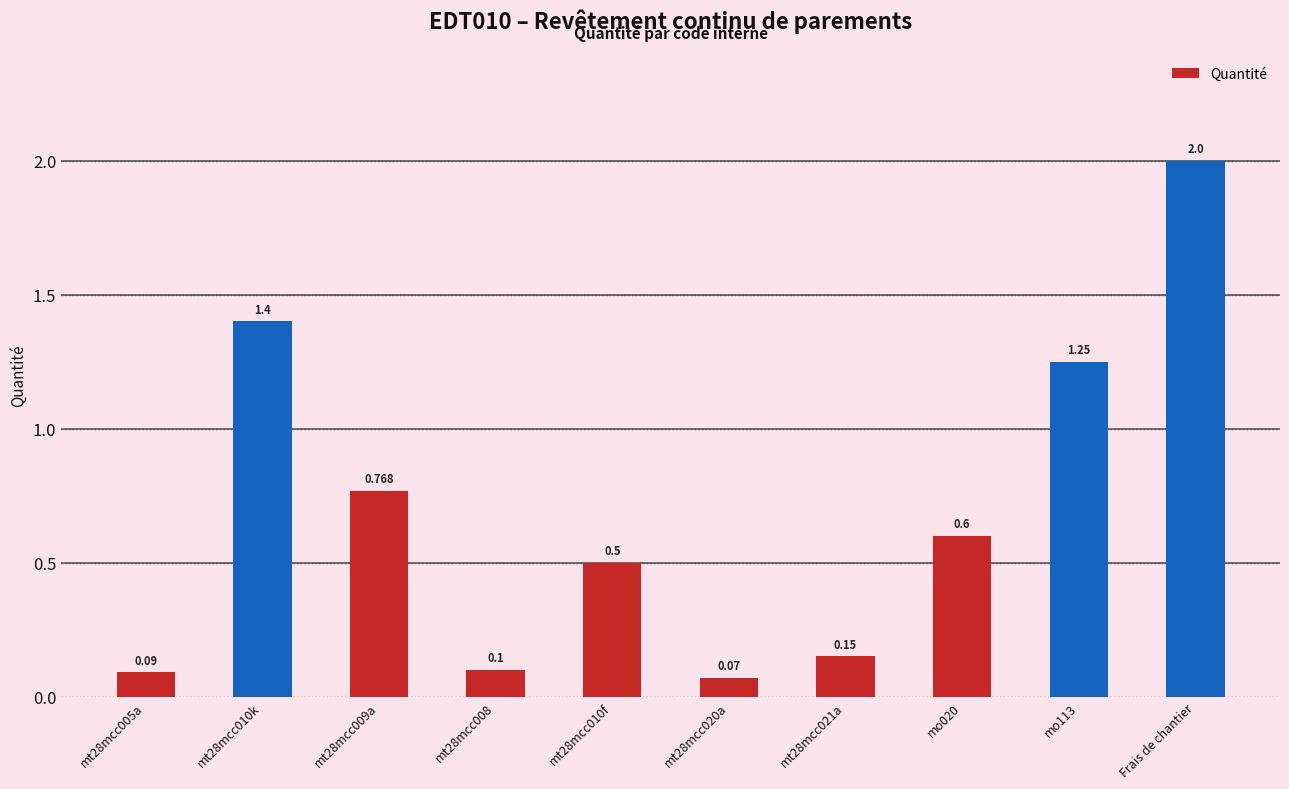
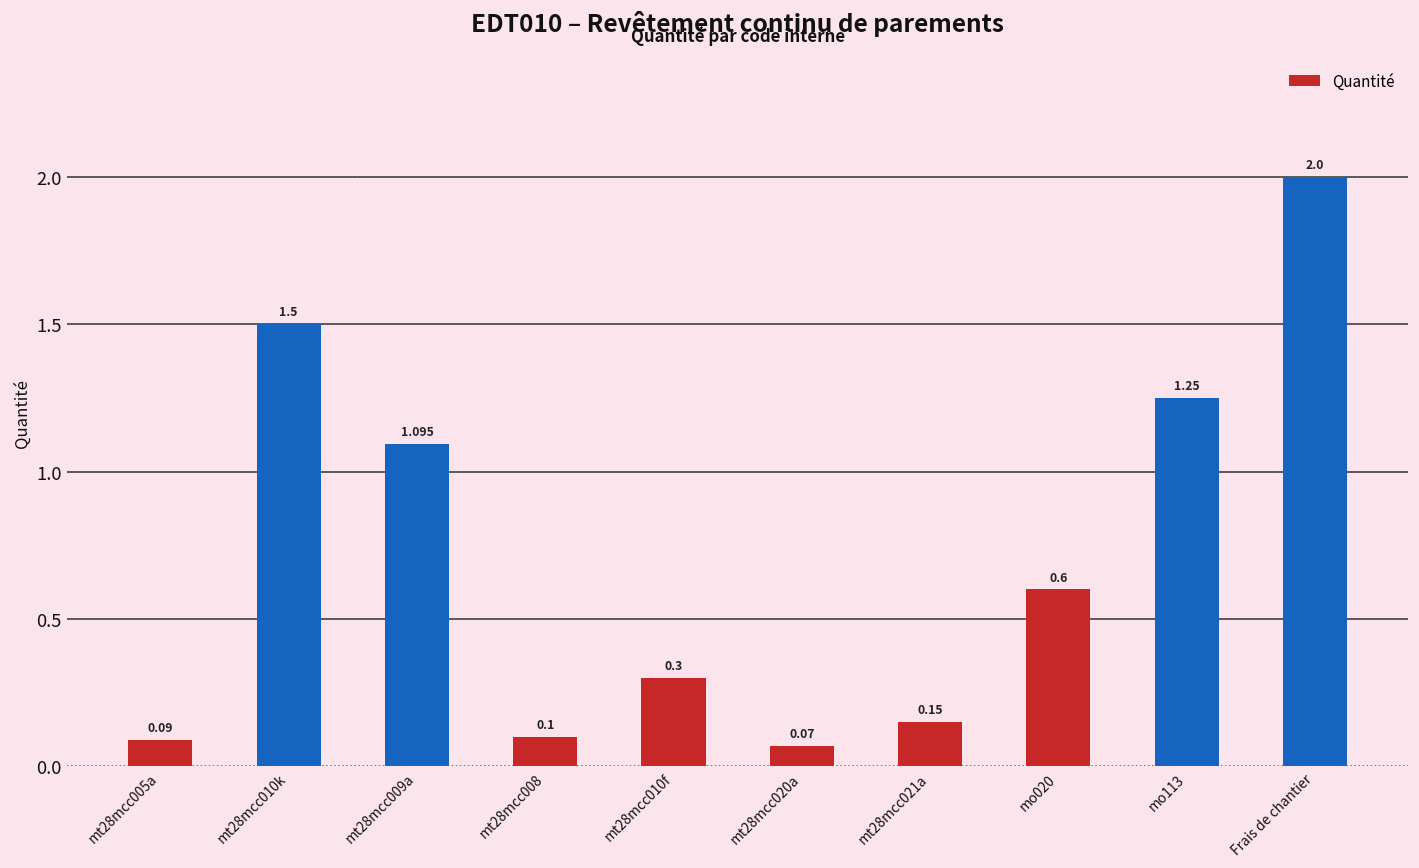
mt28mcc010k: 1.4 -> 1.5
mt28mcc009a: 0.768 -> 1.095
mt28mcc010f: 0.5 -> 0.3
